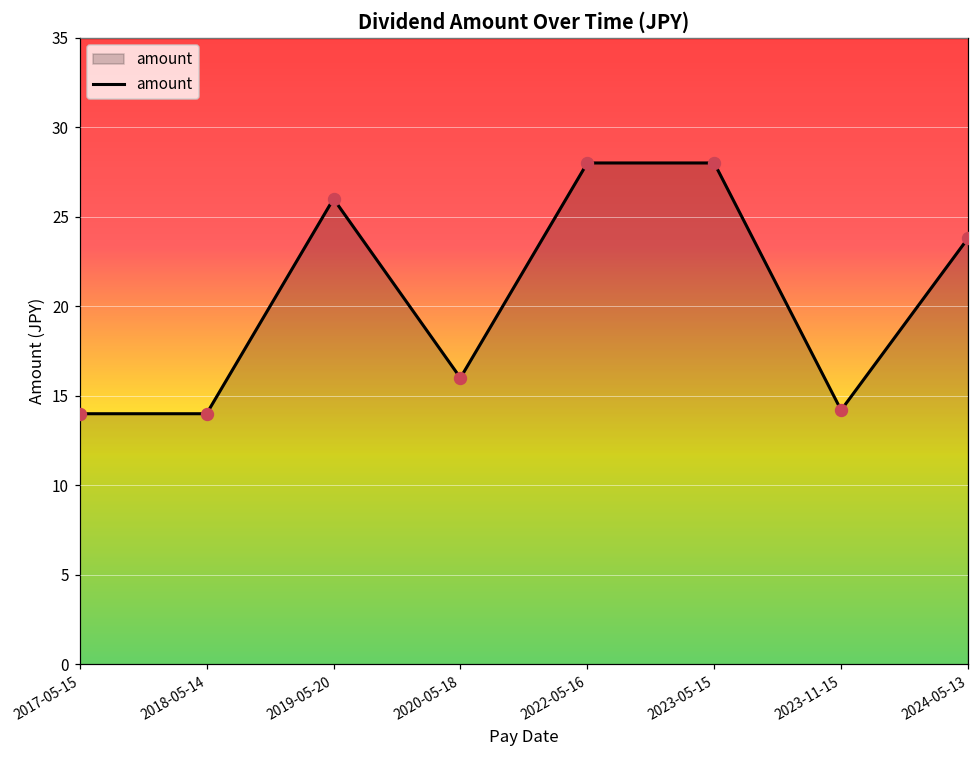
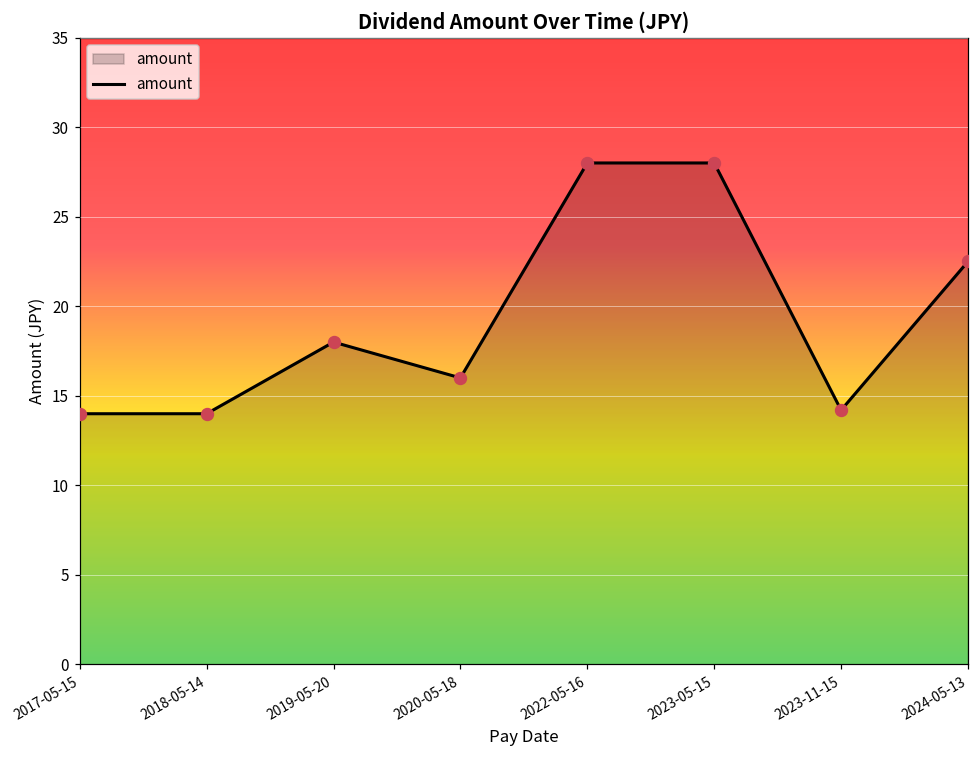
2019-05-20: 26 -> 18
2024-05-13: 23.8 -> 22.5
